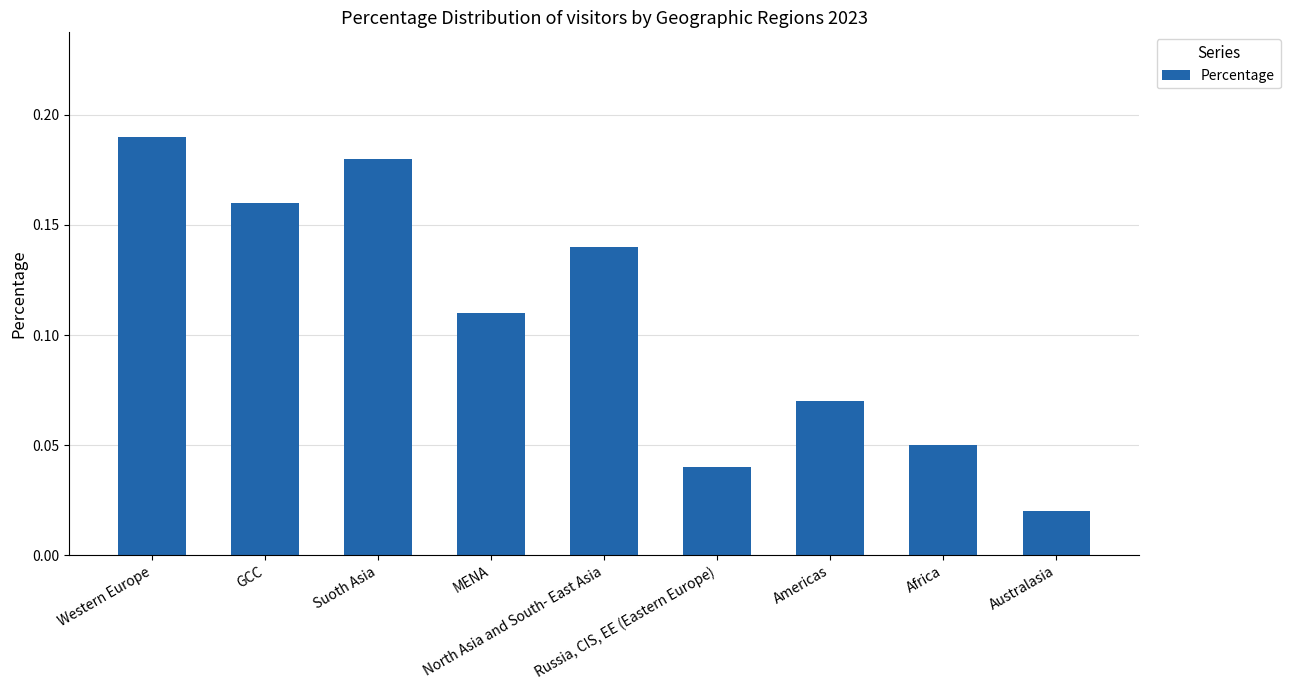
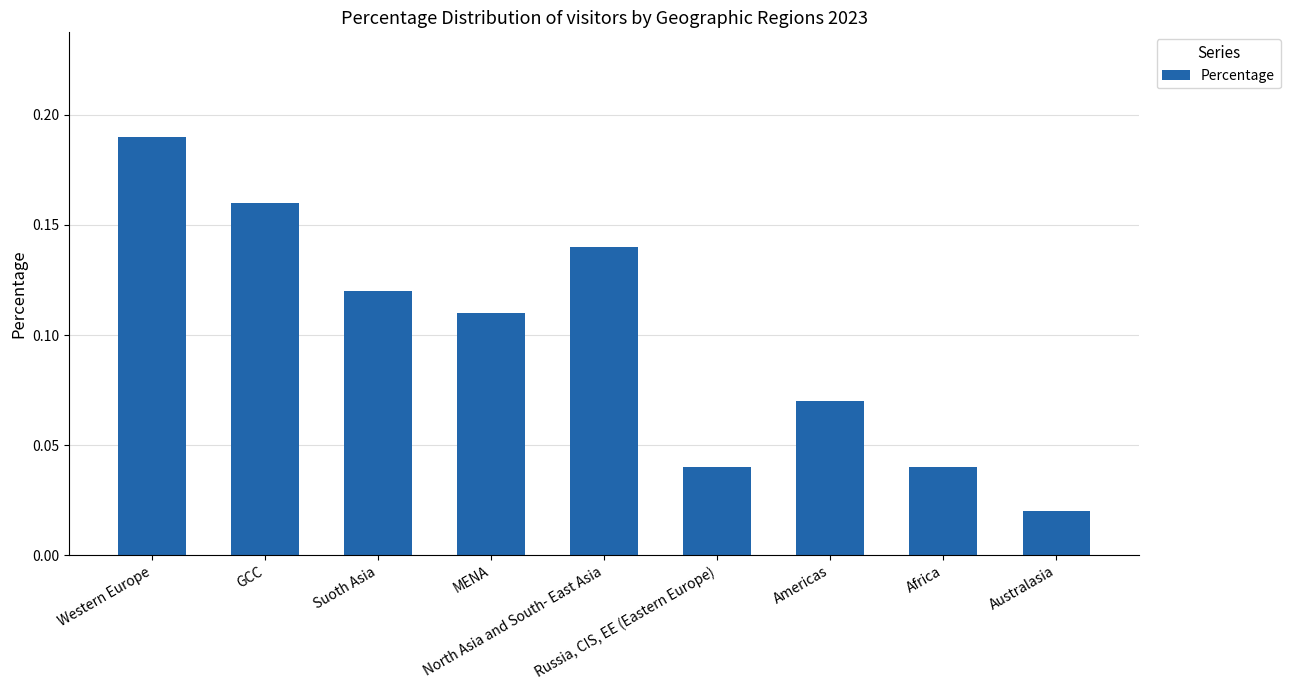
Suoth Asia: 0.18 -> 0.12
Africa: 0.05 -> 0.04
